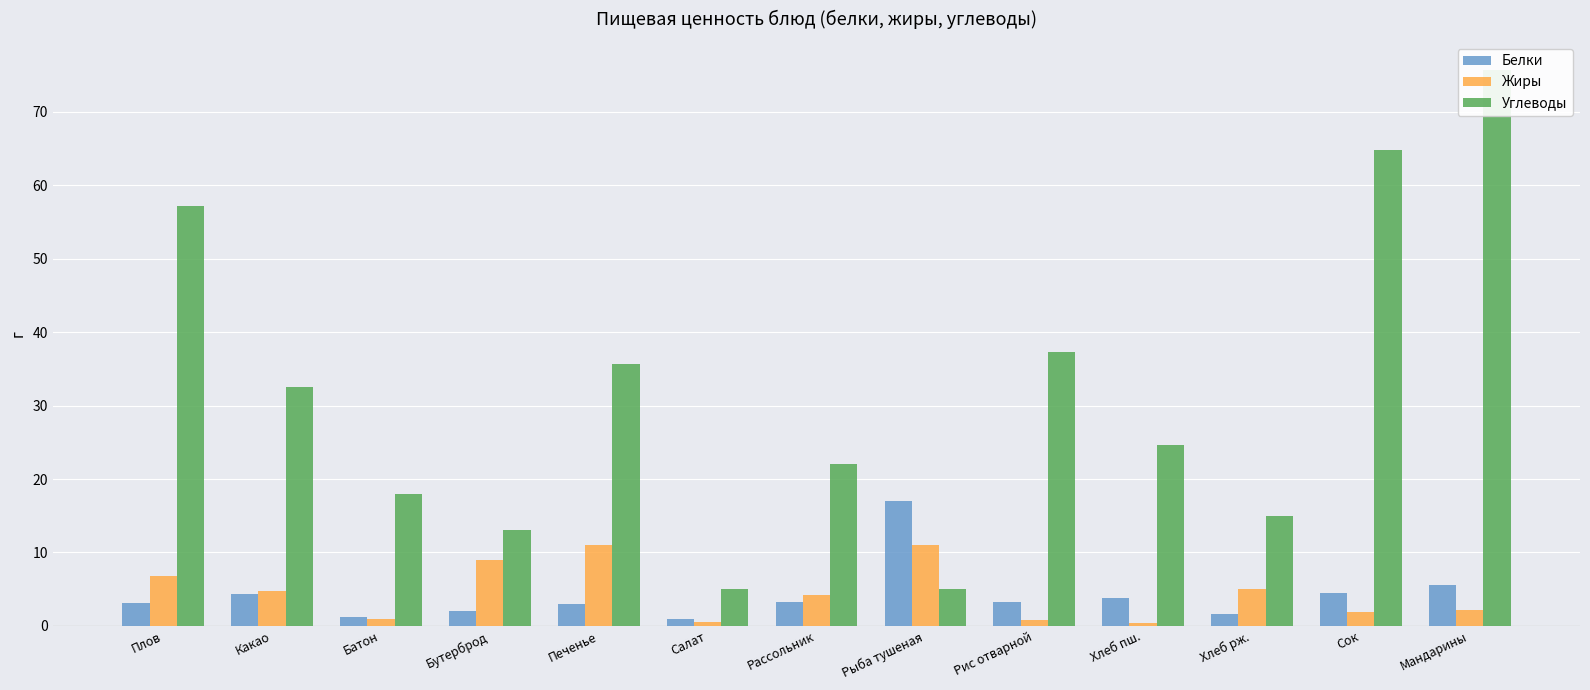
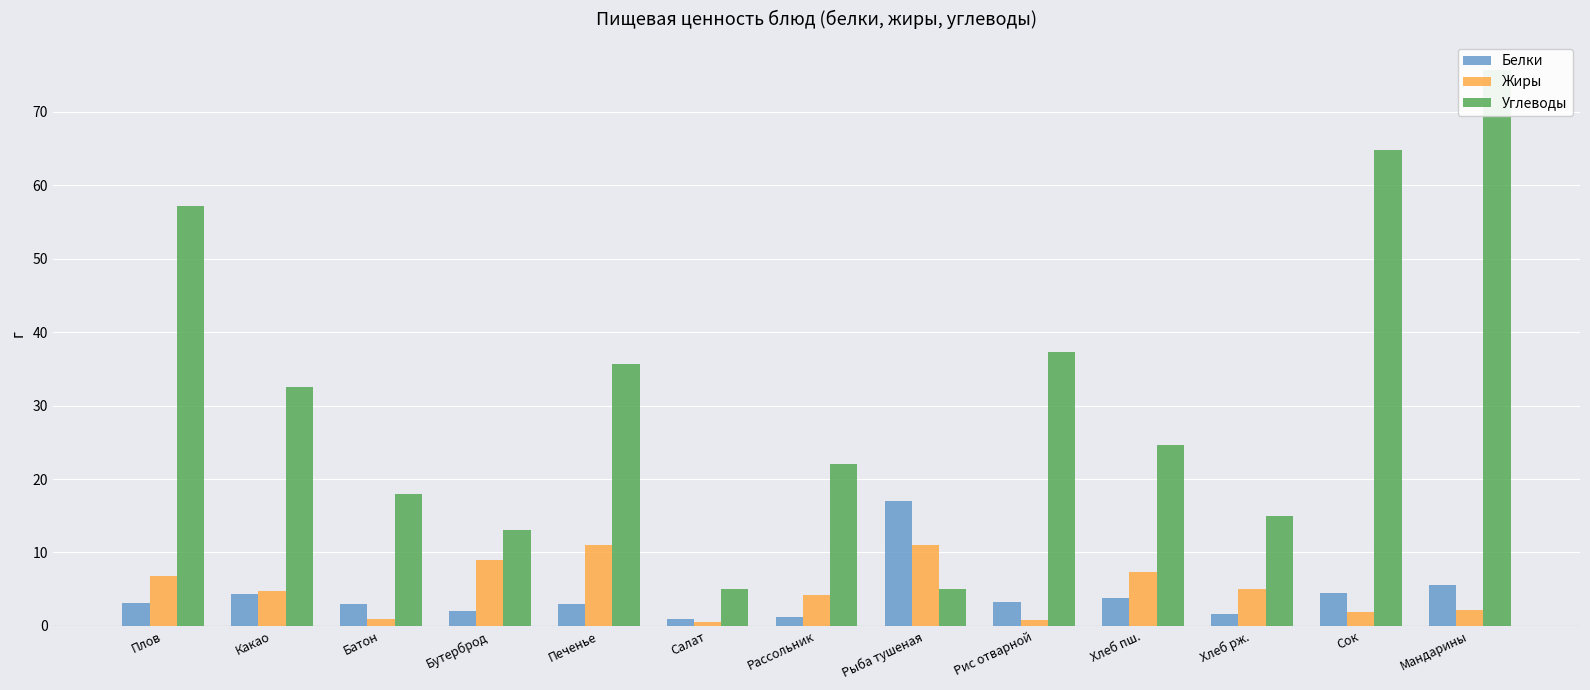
Белки, Батон: 1 -> 3
Белки, Рассольник: 3 -> 1
Жиры, Хлеб пш.: 0 -> 7
